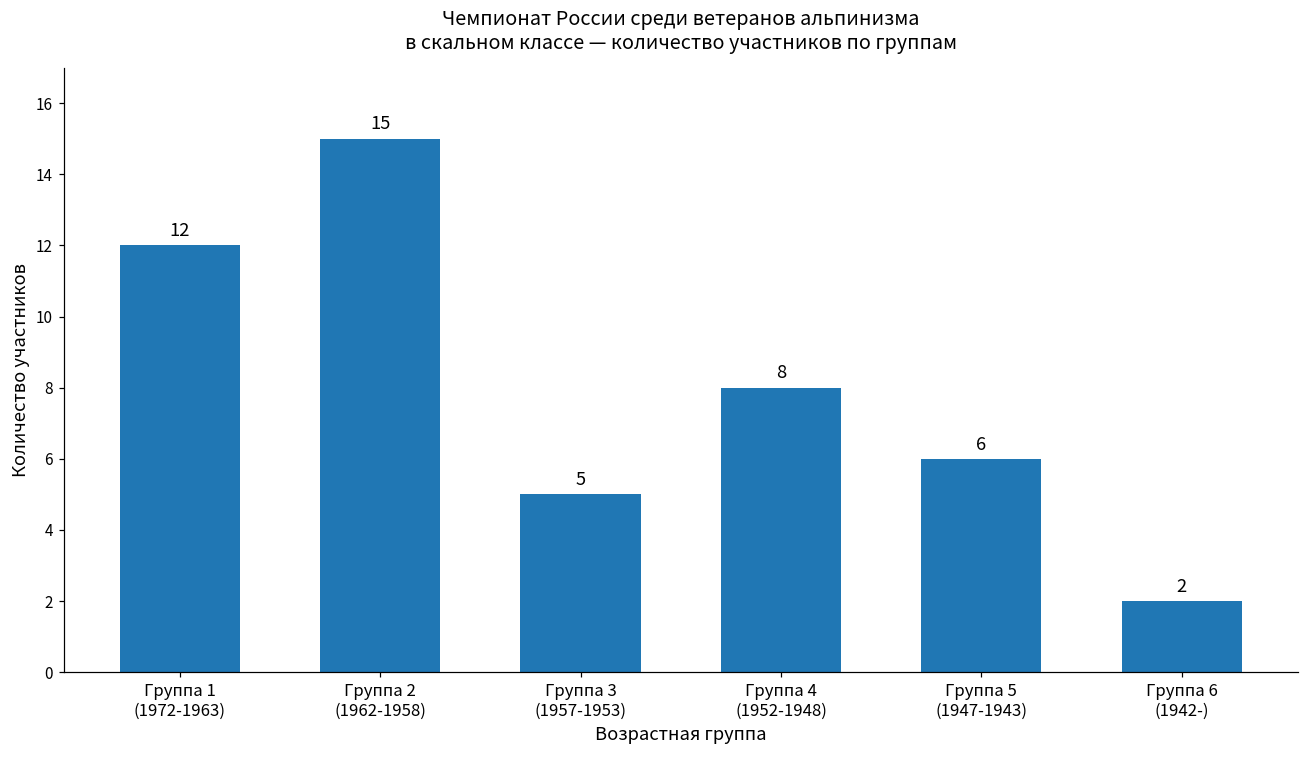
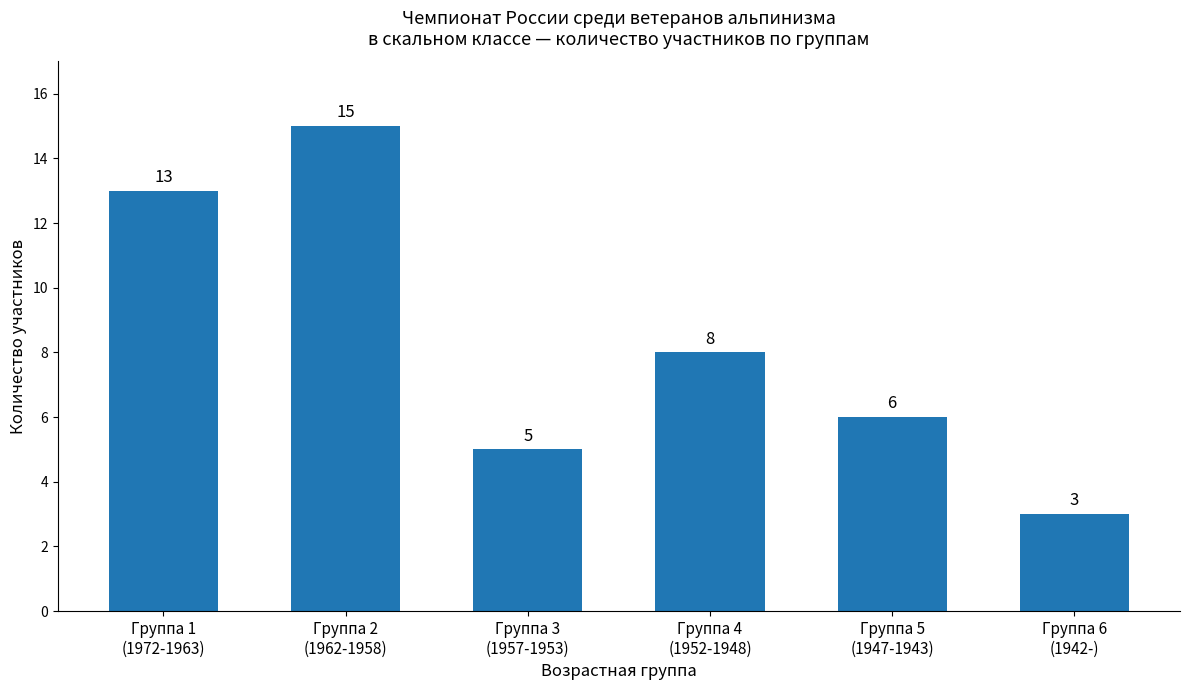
Группа 1 (1972-1963): 12 -> 13
Группа 6 (1942-): 2 -> 3
